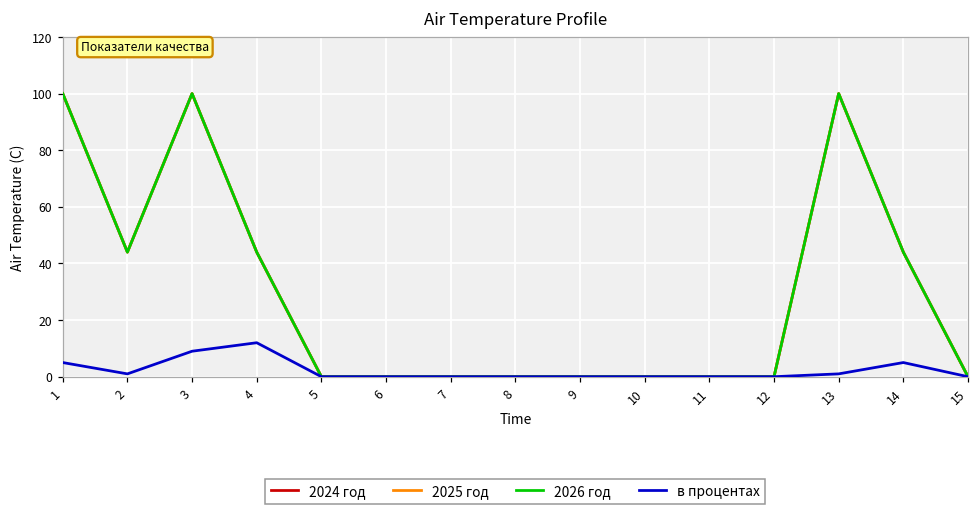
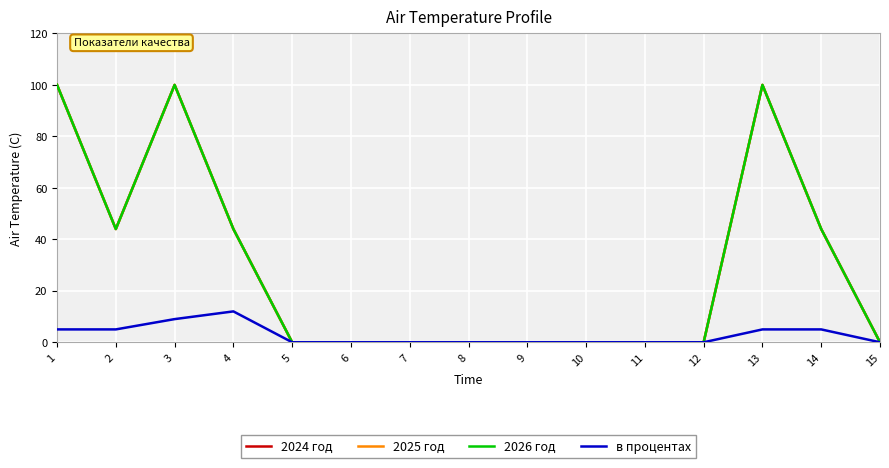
в процентах, 2: 1 -> 5
в процентах, 13: 1 -> 5
